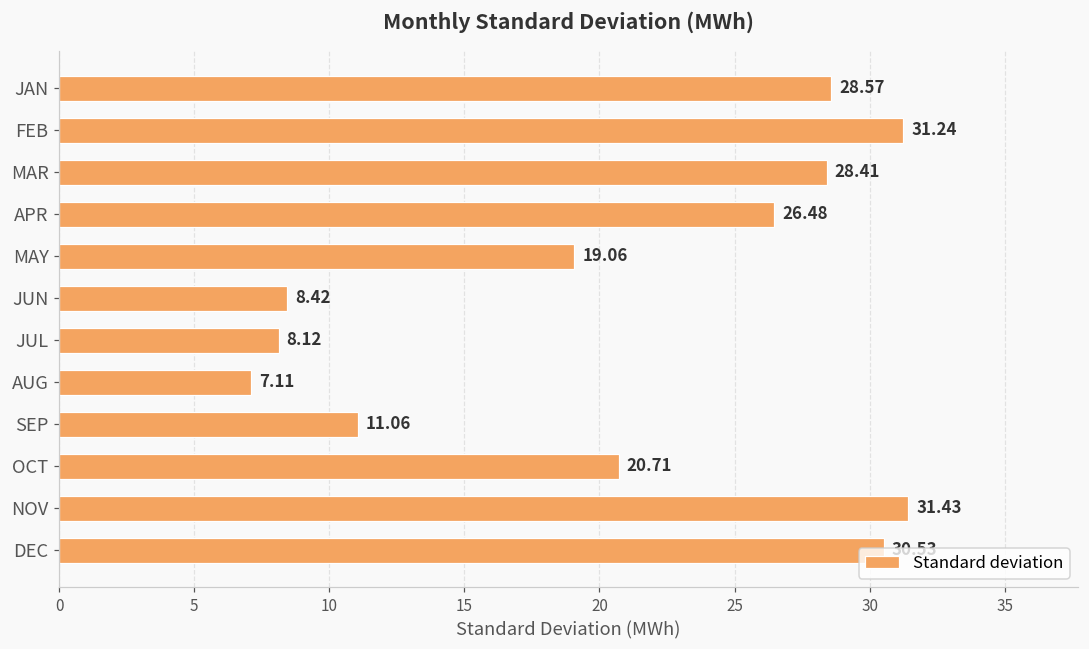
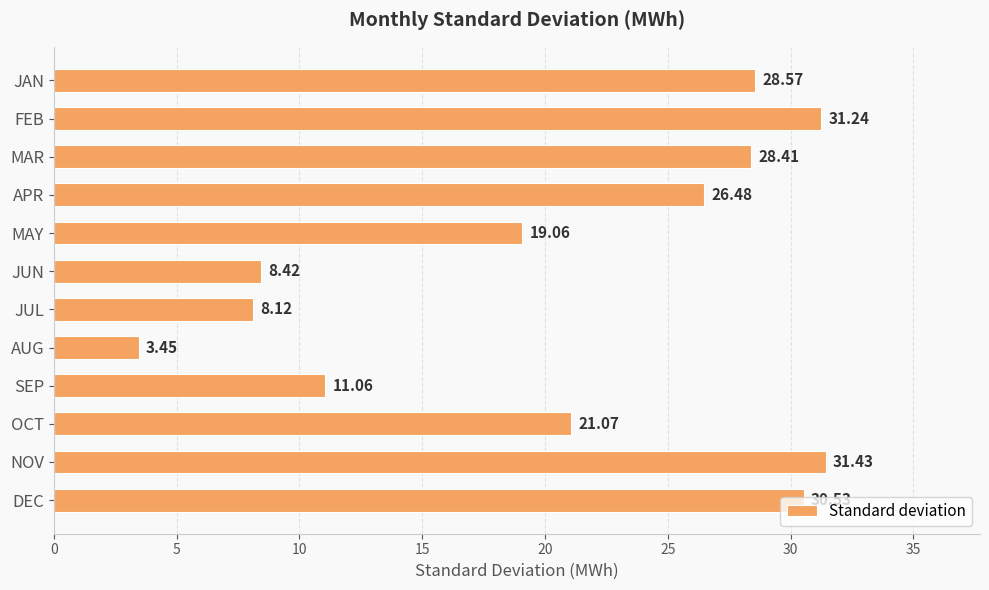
AUG: 7.11 -> 3.45
OCT: 20.71 -> 21.07
